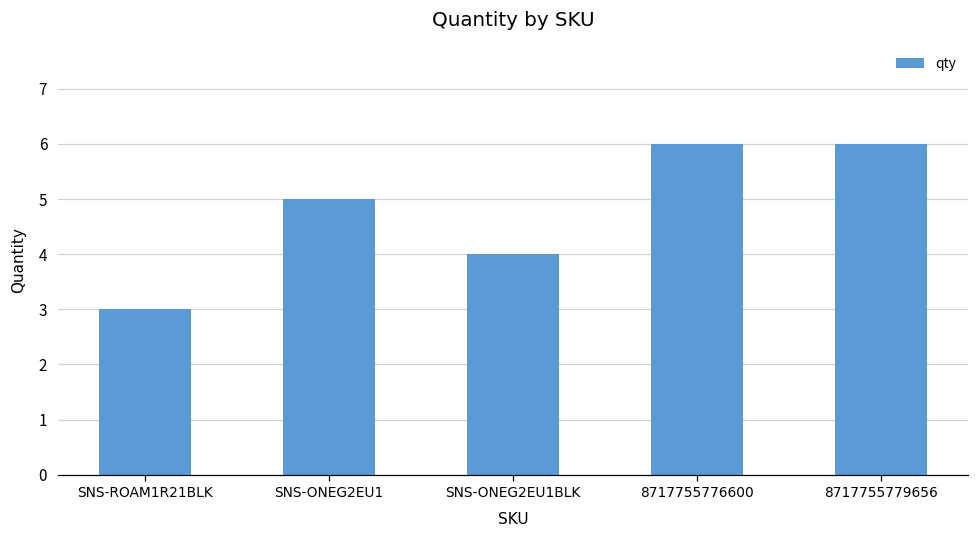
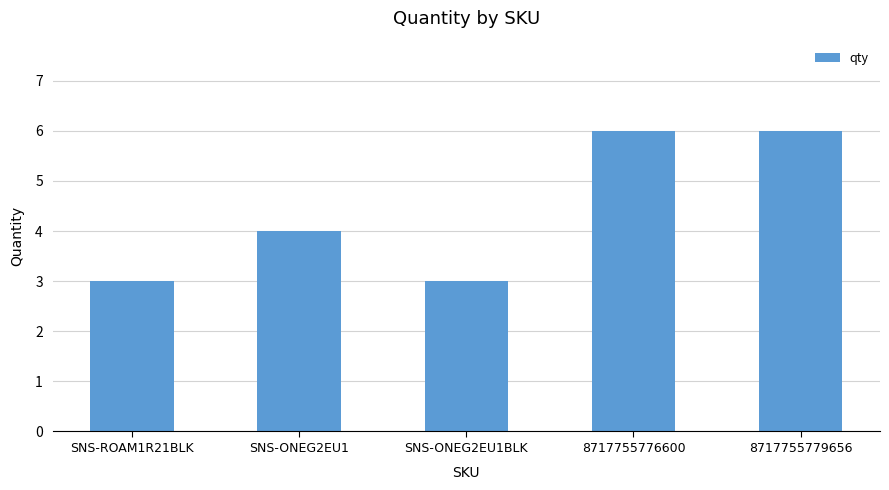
SNS-ONEG2EU1: 5 -> 4
SNS-ONEG2EU1BLK: 4 -> 3
